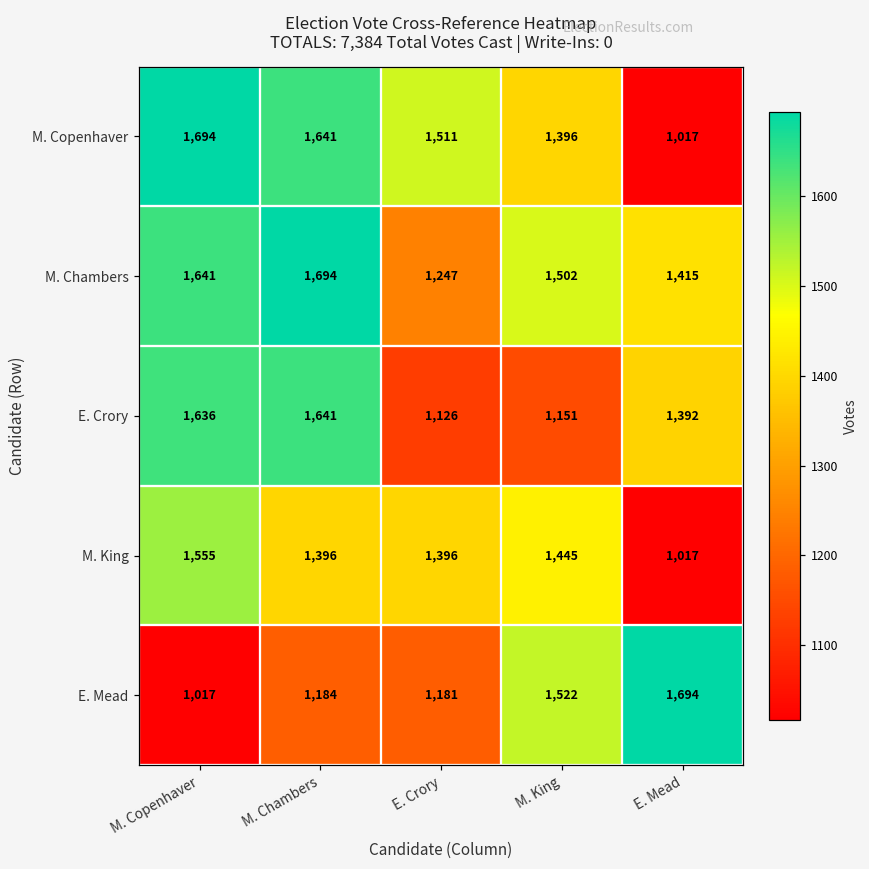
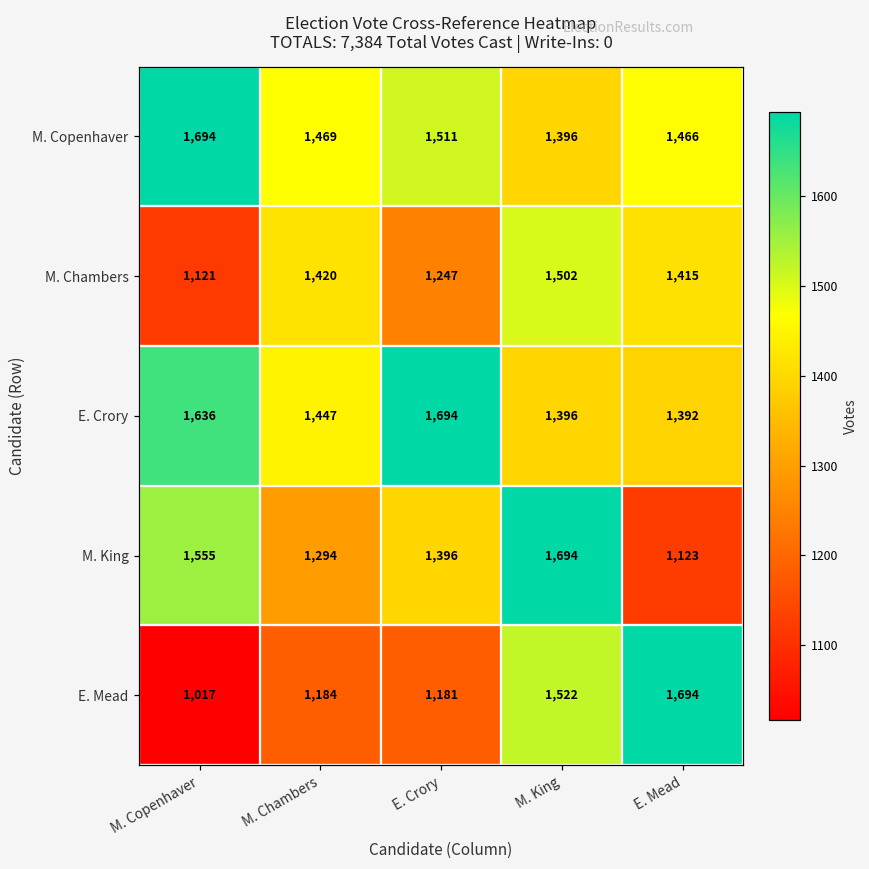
M. Copenhaver, M. Chambers: 1,641 -> 1,469
M. Copenhaver, E. Mead: 1,017 -> 1,466
M. Chambers, M. Copenhaver: 1,641 -> 1,121
M. Chambers, M. Chambers: 1,694 -> 1,420
E. Crory, M. Chambers: 1,641 -> 1,447
E. Crory, E. Crory: 1,126 -> 1,694
E. Crory, M. King: 1,151 -> 1,396
M. King, M. Chambers: 1,396 -> 1,294
M. King, M. King: 1,445 -> 1,694
M. King, E. Mead: 1,017 -> 1,123
